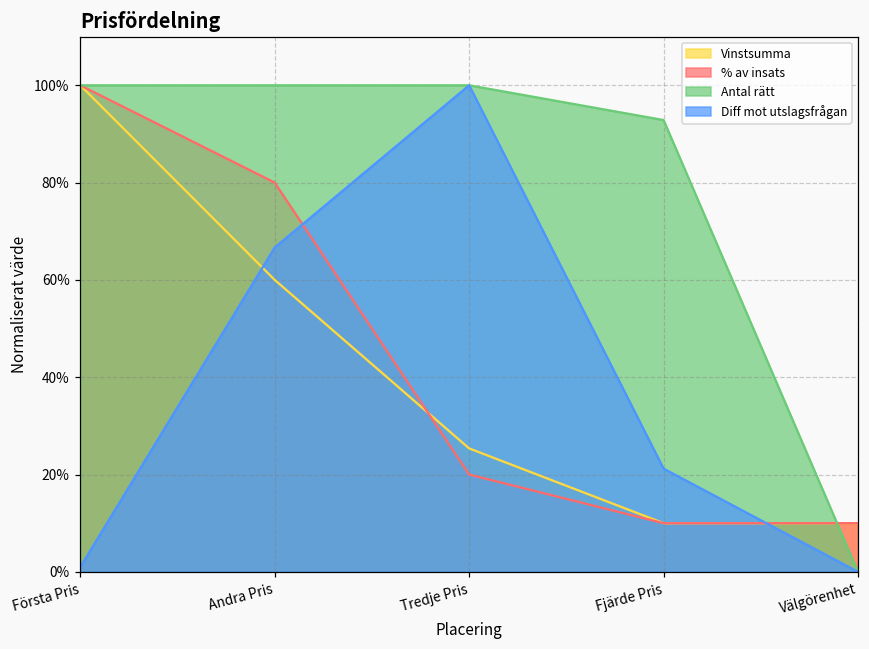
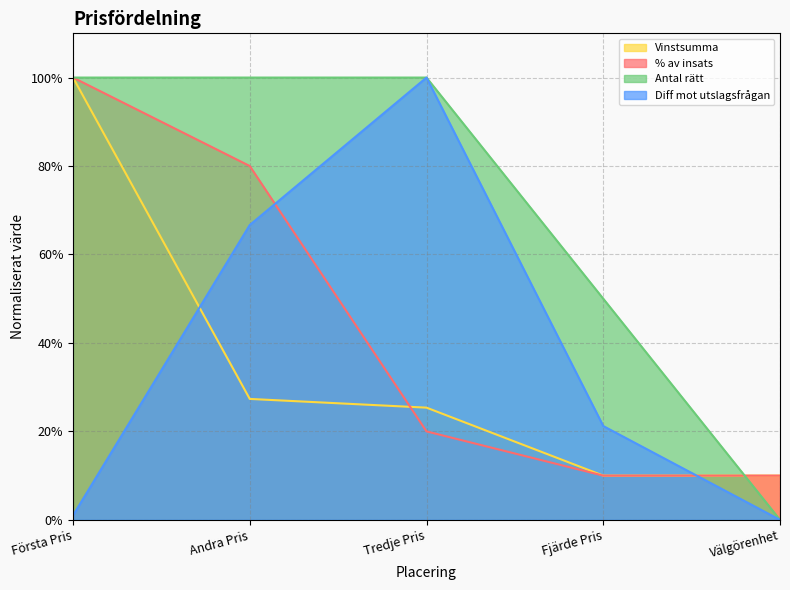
Vinstsumma, Andra Pris: 60% -> 27%
Antal rätt, Fjärde Pris: 93% -> 50%
